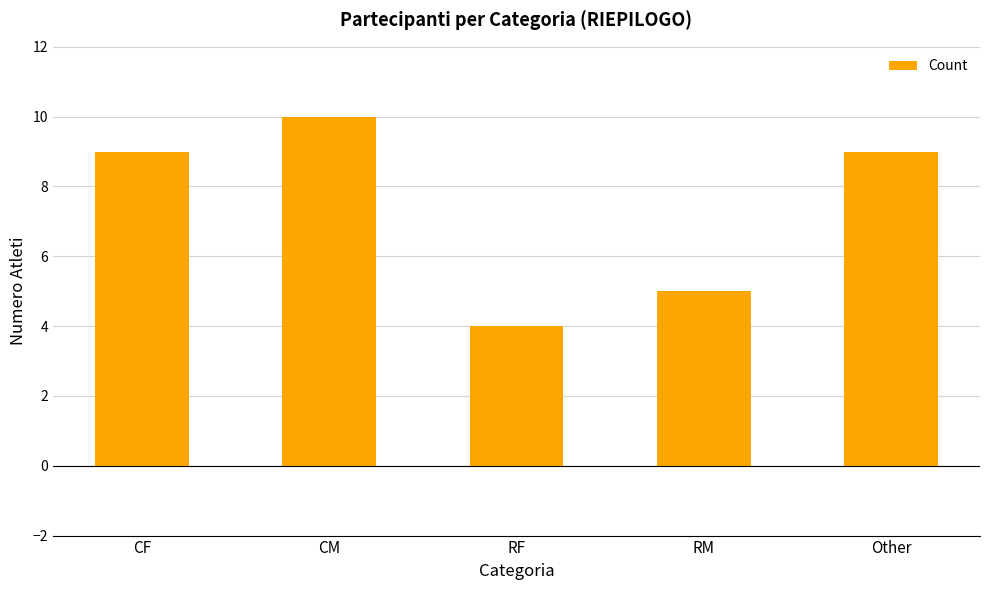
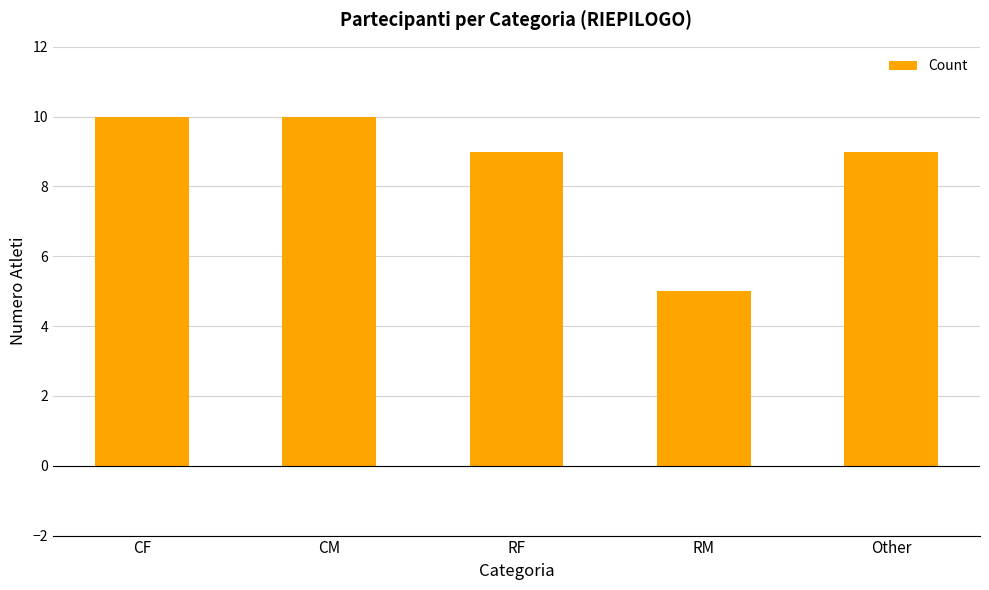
CF: 9 -> 10
RF: 4 -> 9
